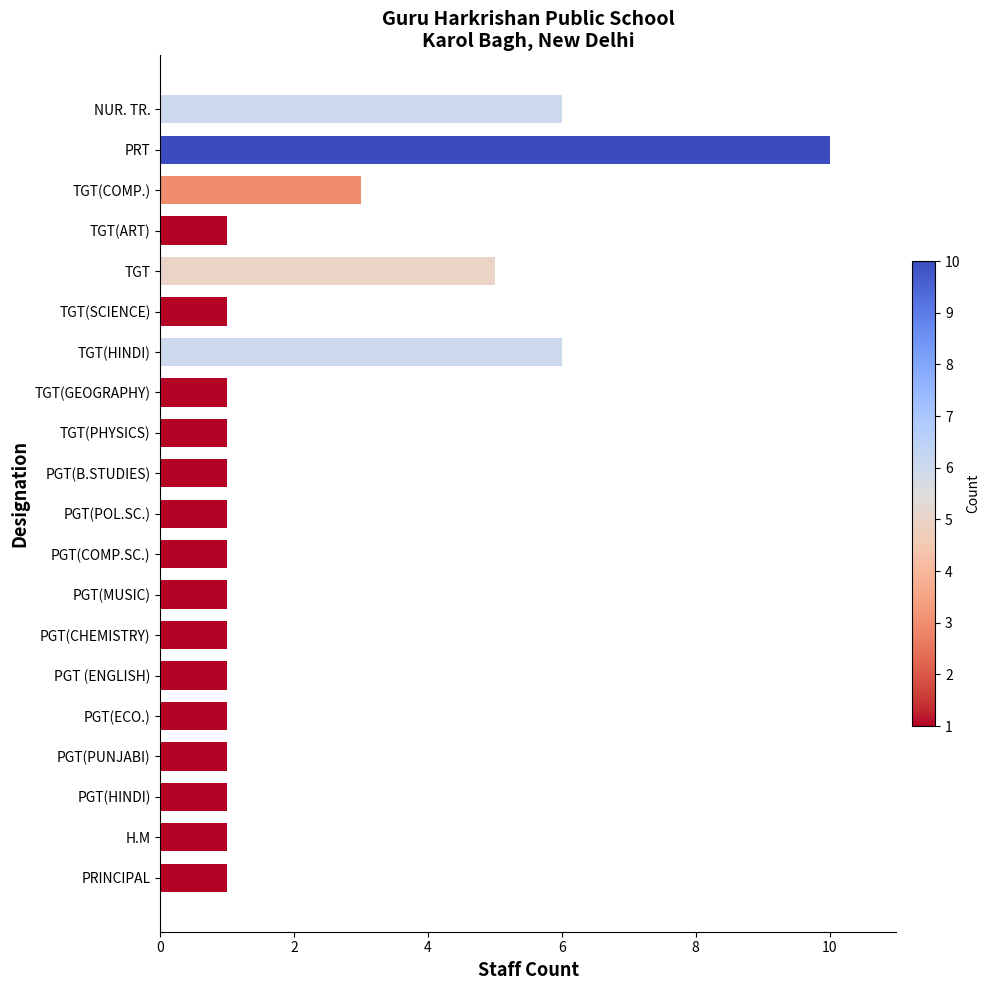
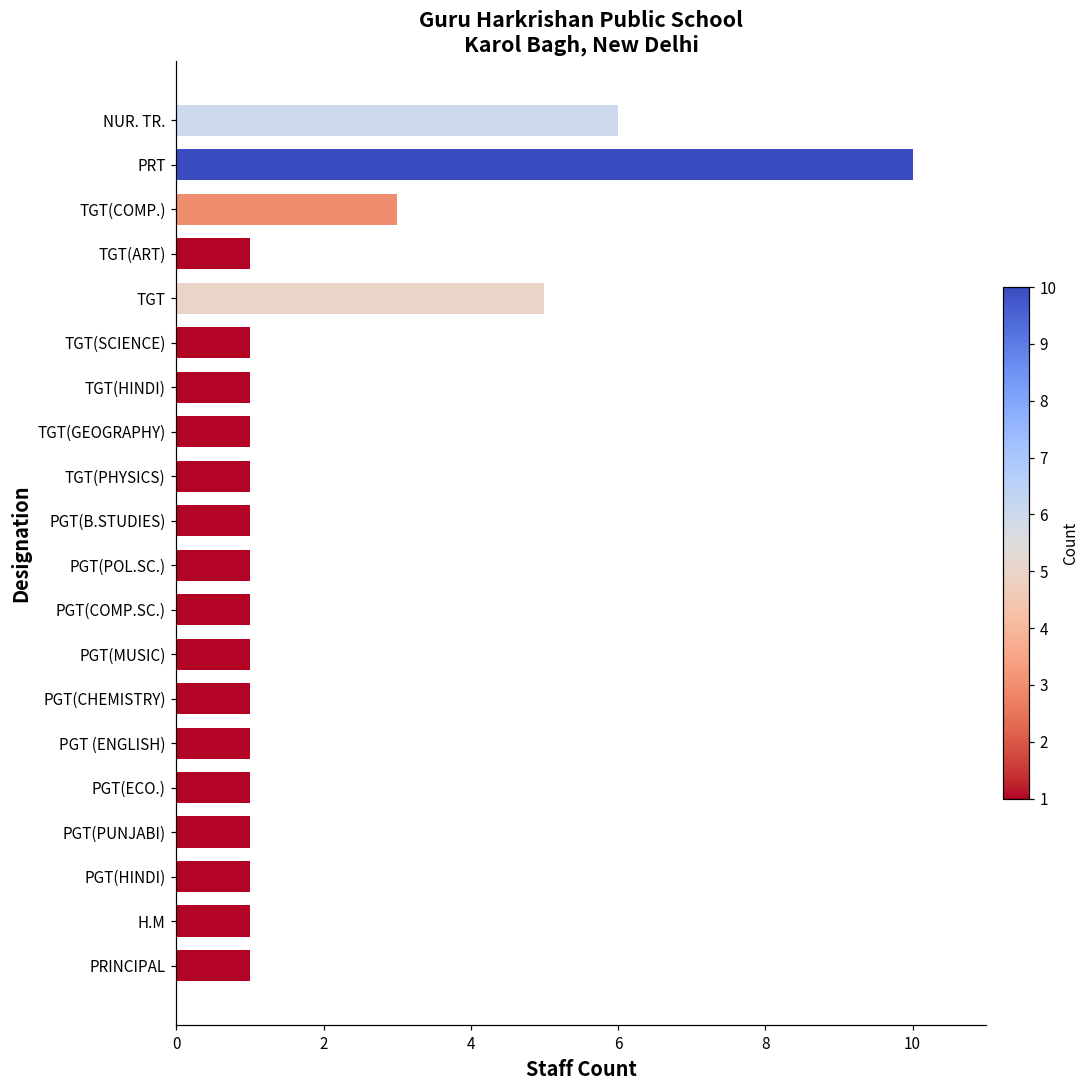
TGT(HINDI): 6 -> 1
